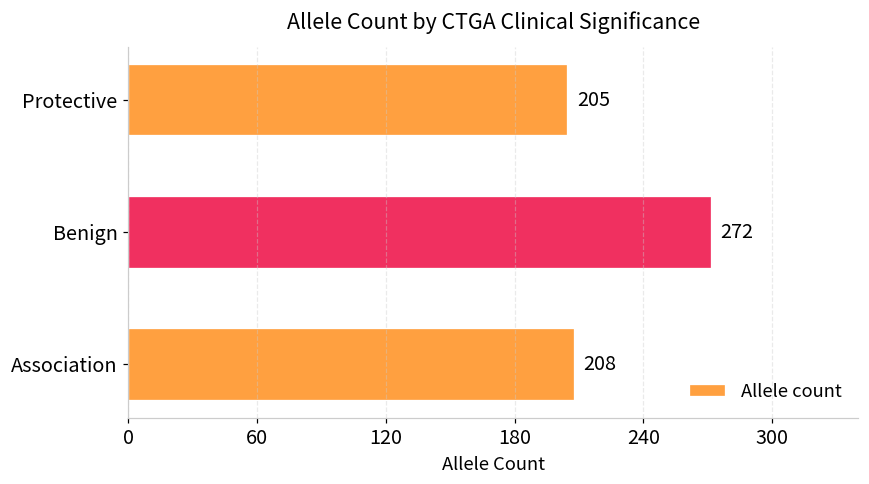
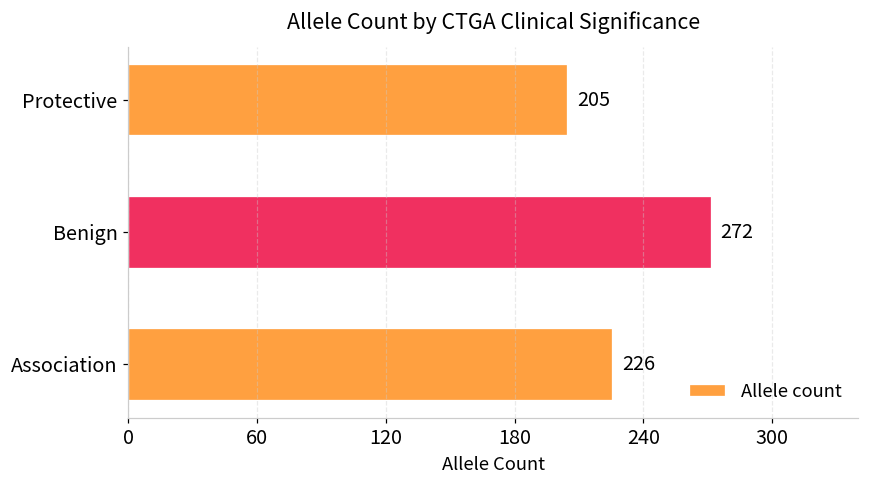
Association: 208 -> 226
